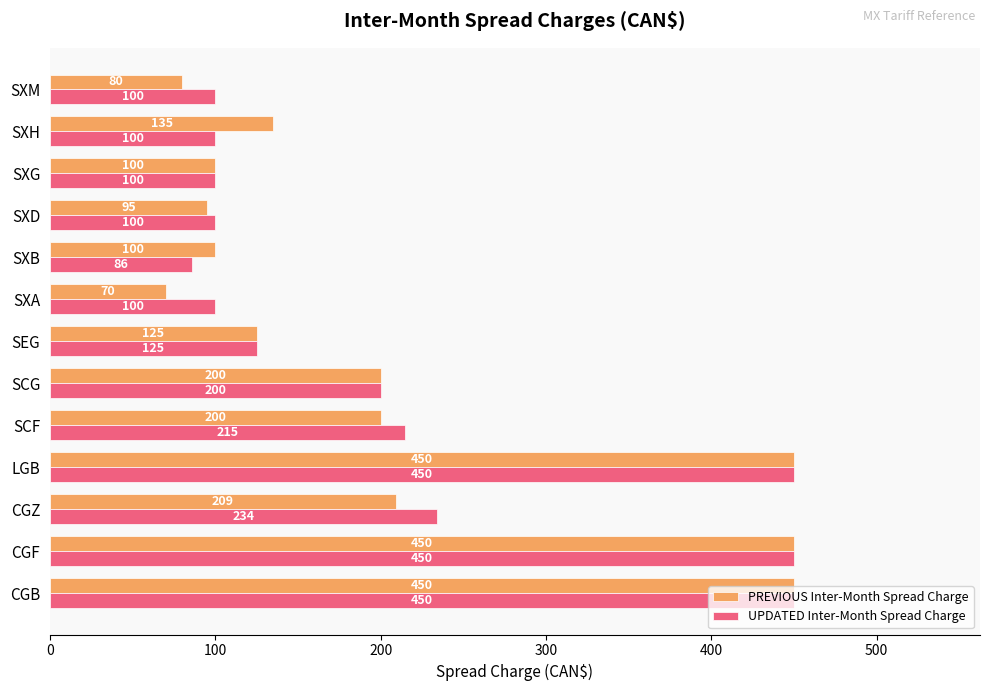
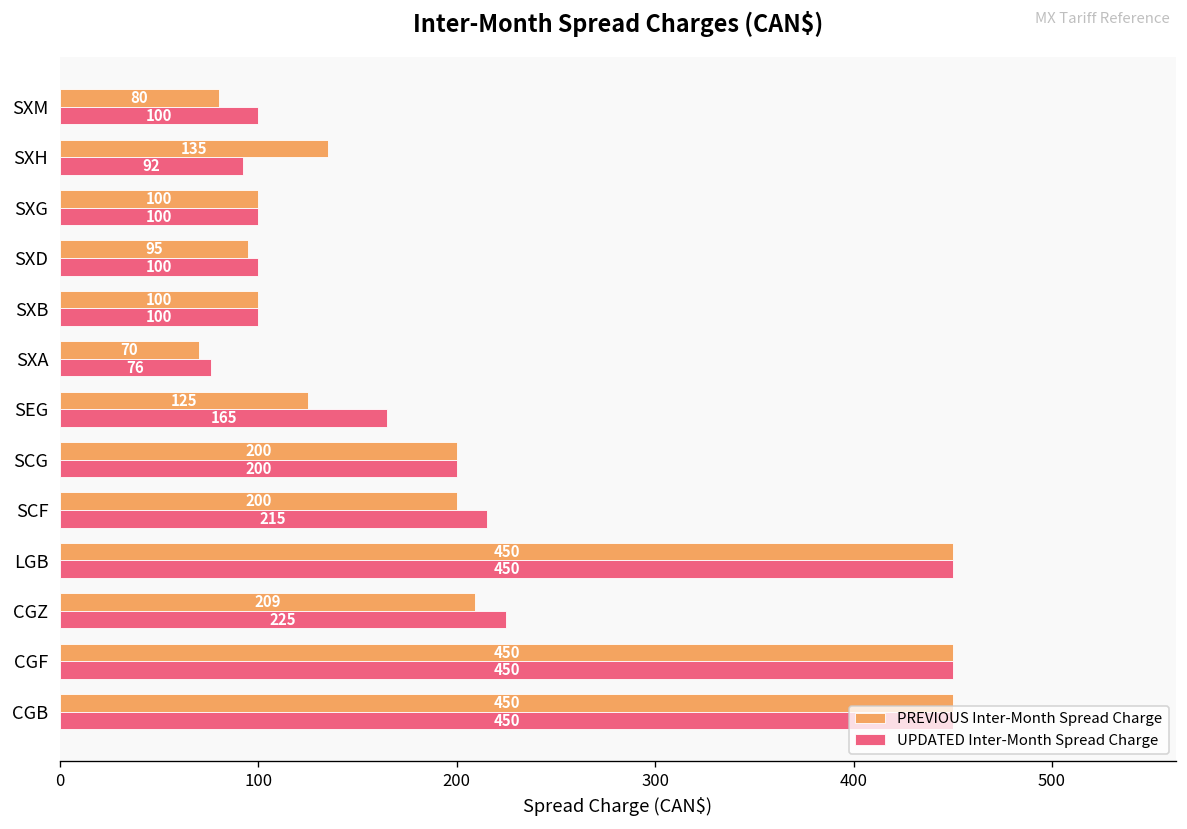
UPDATED Inter-Month Spread Charge, SXH: 100 -> 92
UPDATED Inter-Month Spread Charge, SXB: 86 -> 100
UPDATED Inter-Month Spread Charge, SXA: 100 -> 76
UPDATED Inter-Month Spread Charge, SEG: 125 -> 165
UPDATED Inter-Month Spread Charge, CGZ: 234 -> 225
